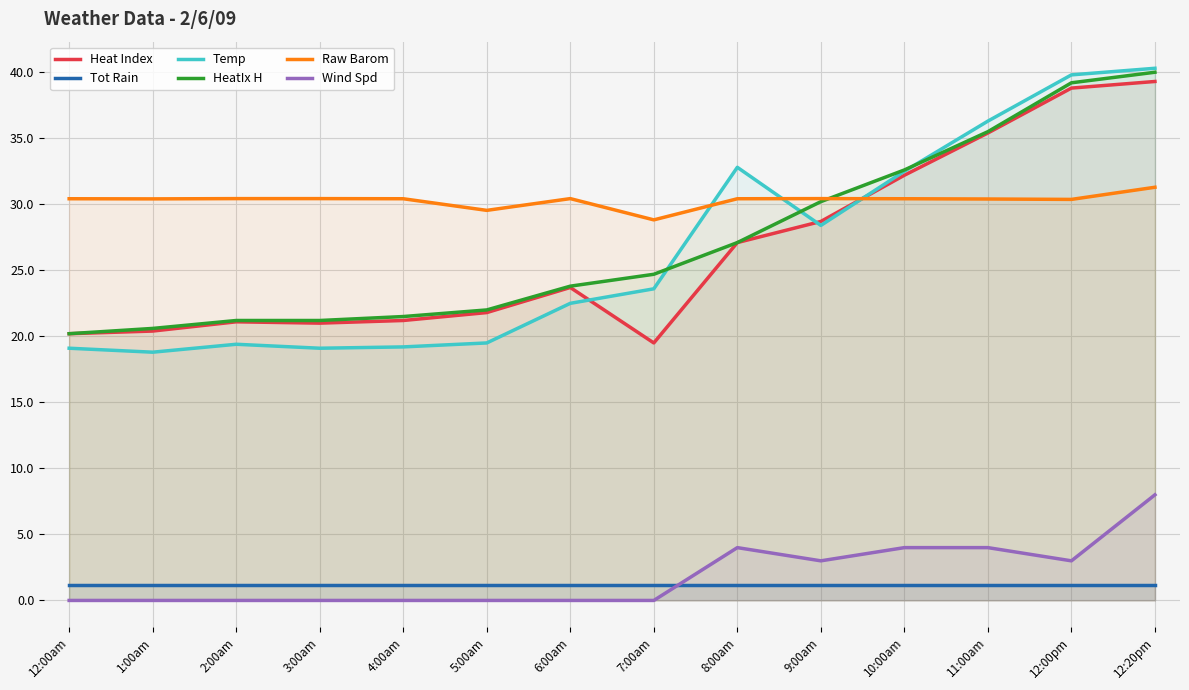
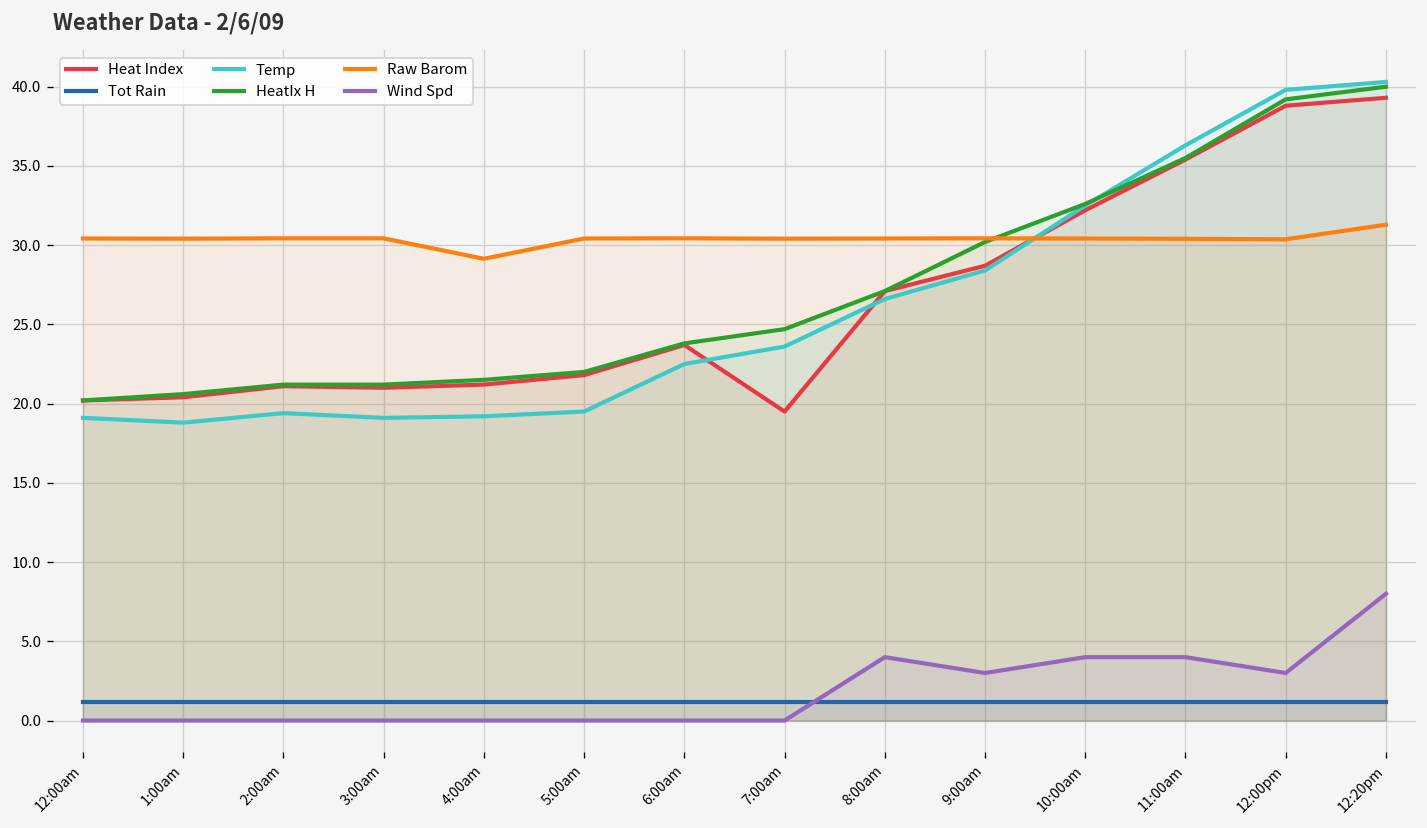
Raw Barom, 4:00am: 30.4 -> 29.1
Raw Barom, 5:00am: 29.5 -> 30.4
Raw Barom, 7:00am: 28.8 -> 30.4
Temp, 8:00am: 32.8 -> 26.6
